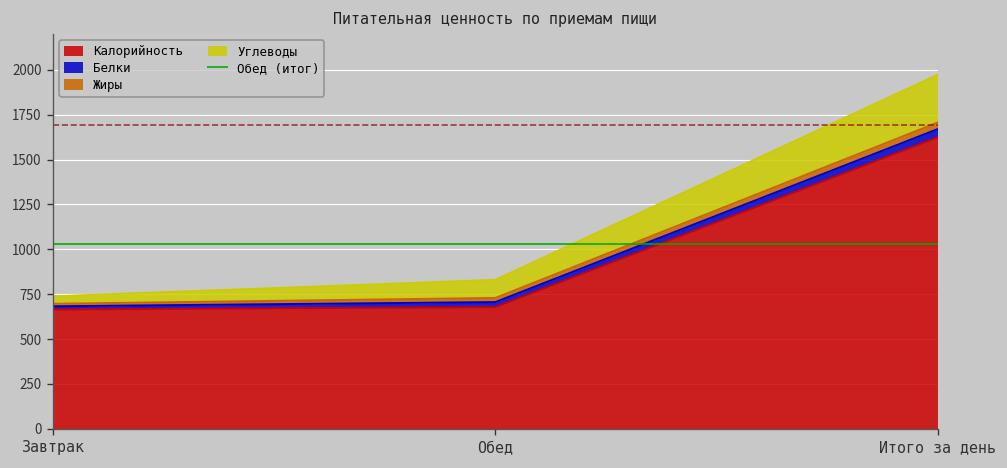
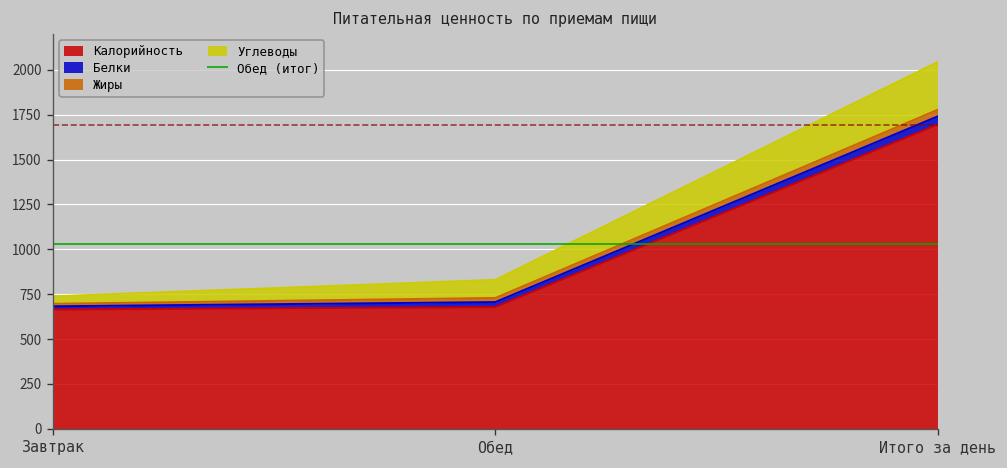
Калорийность, Итого за день: 1620 -> 1700
